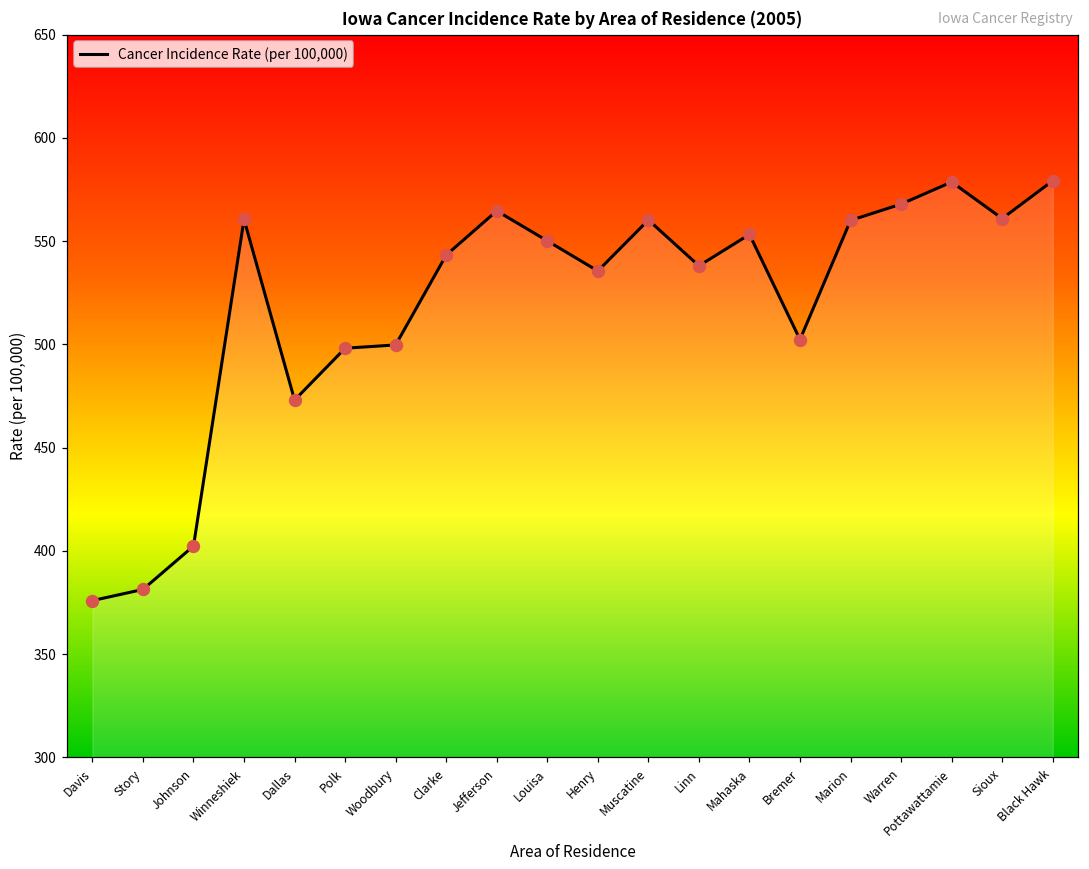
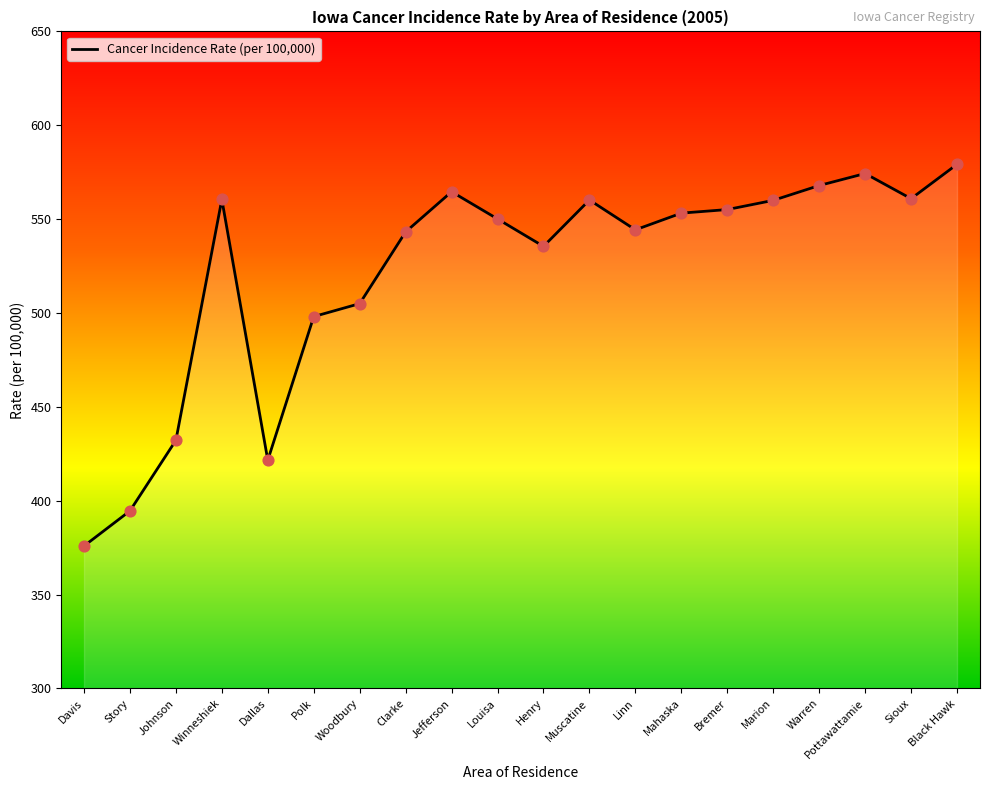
Story: 381 -> 395
Johnson: 402 -> 432
Dallas: 473 -> 422
Woodbury: 500 -> 505
Linn: 538 -> 544
Bremer: 502 -> 555
Pottawattamie: 579 -> 574
